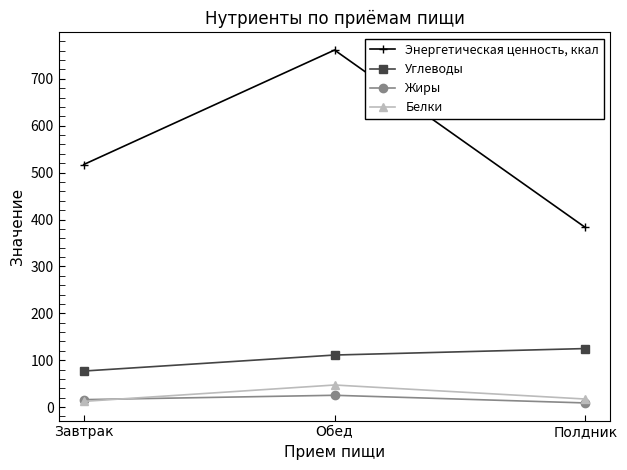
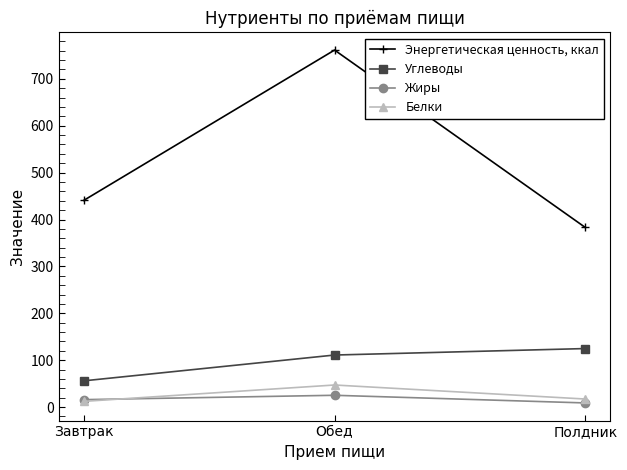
Энергетическая ценность, ккал, Завтрак: 520 -> 440
Углеводы, Завтрак: 80 -> 60
